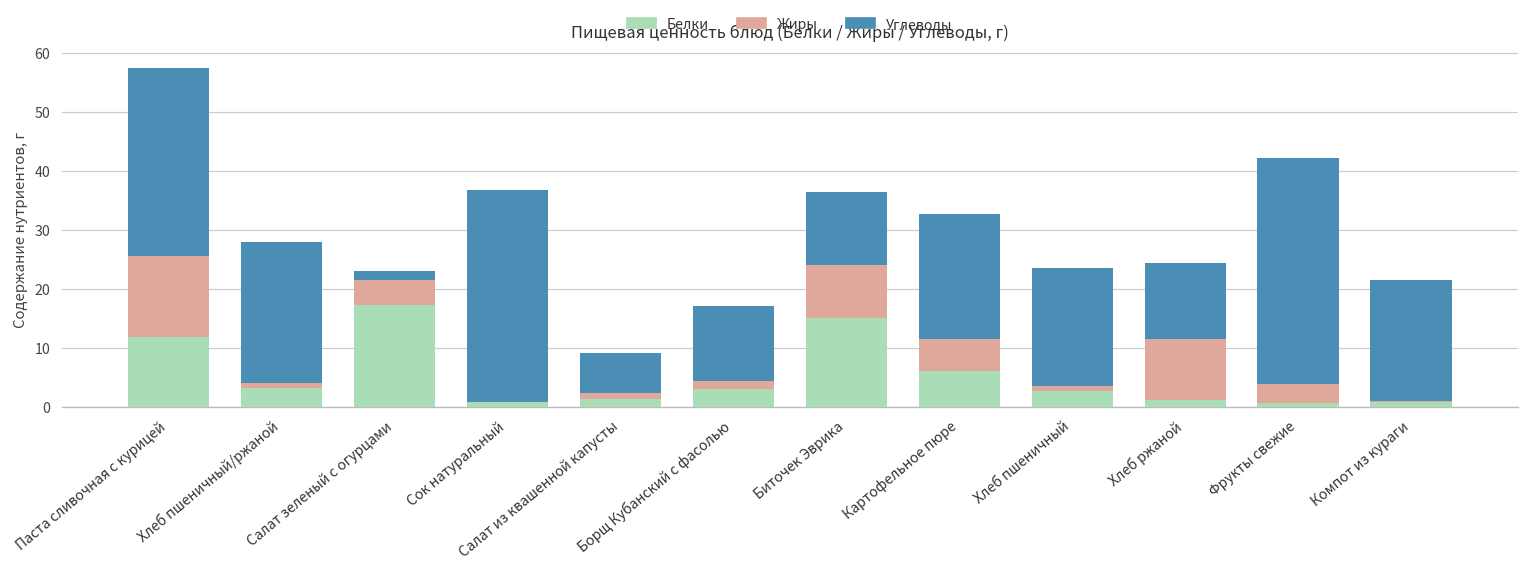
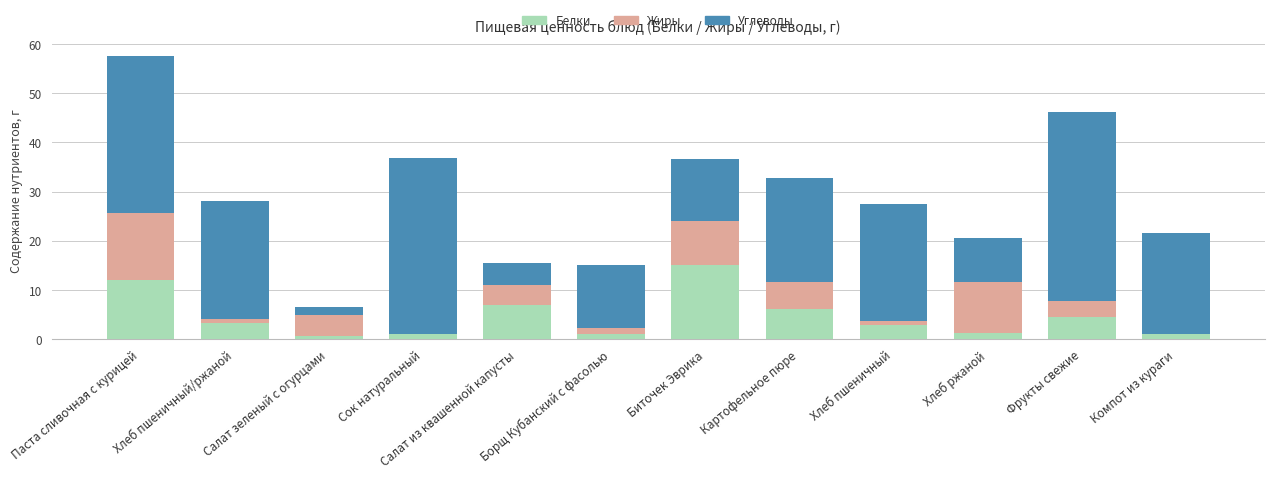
Белки, Салат зеленый с огурцами: 17 -> 1
Белки, Салат из квашенной капусты: 1 -> 7
Жиры, Салат из квашенной капусты: 1 -> 4
Углеводы, Салат из квашенной капусты: 7 -> 4
Белки, Борщ Кубанский с фасолью: 3 -> 1
Углеводы, Хлеб пшеничный: 20 -> 24
Углеводы, Хлеб ржаной: 13 -> 9
Белки, Фрукты свежие: 1 -> 5
